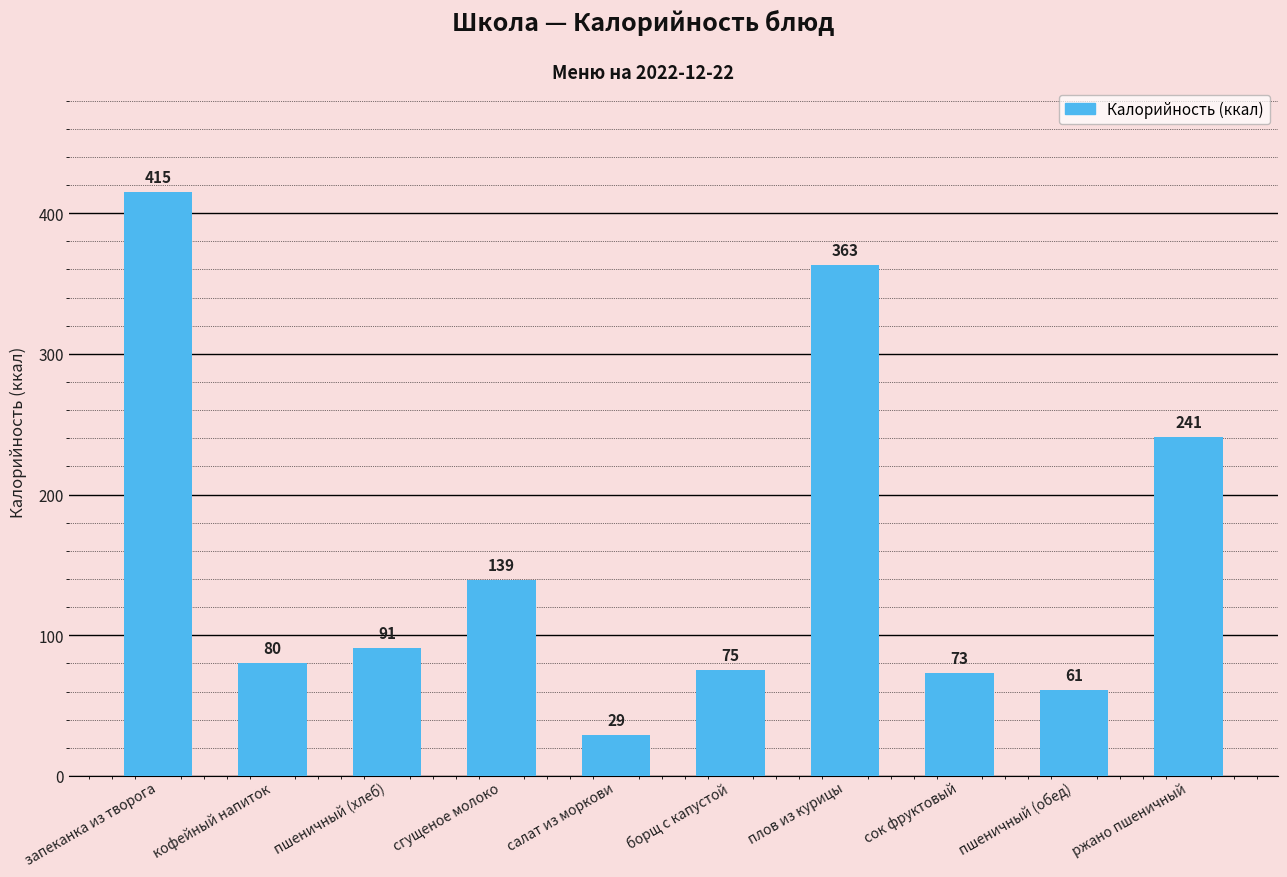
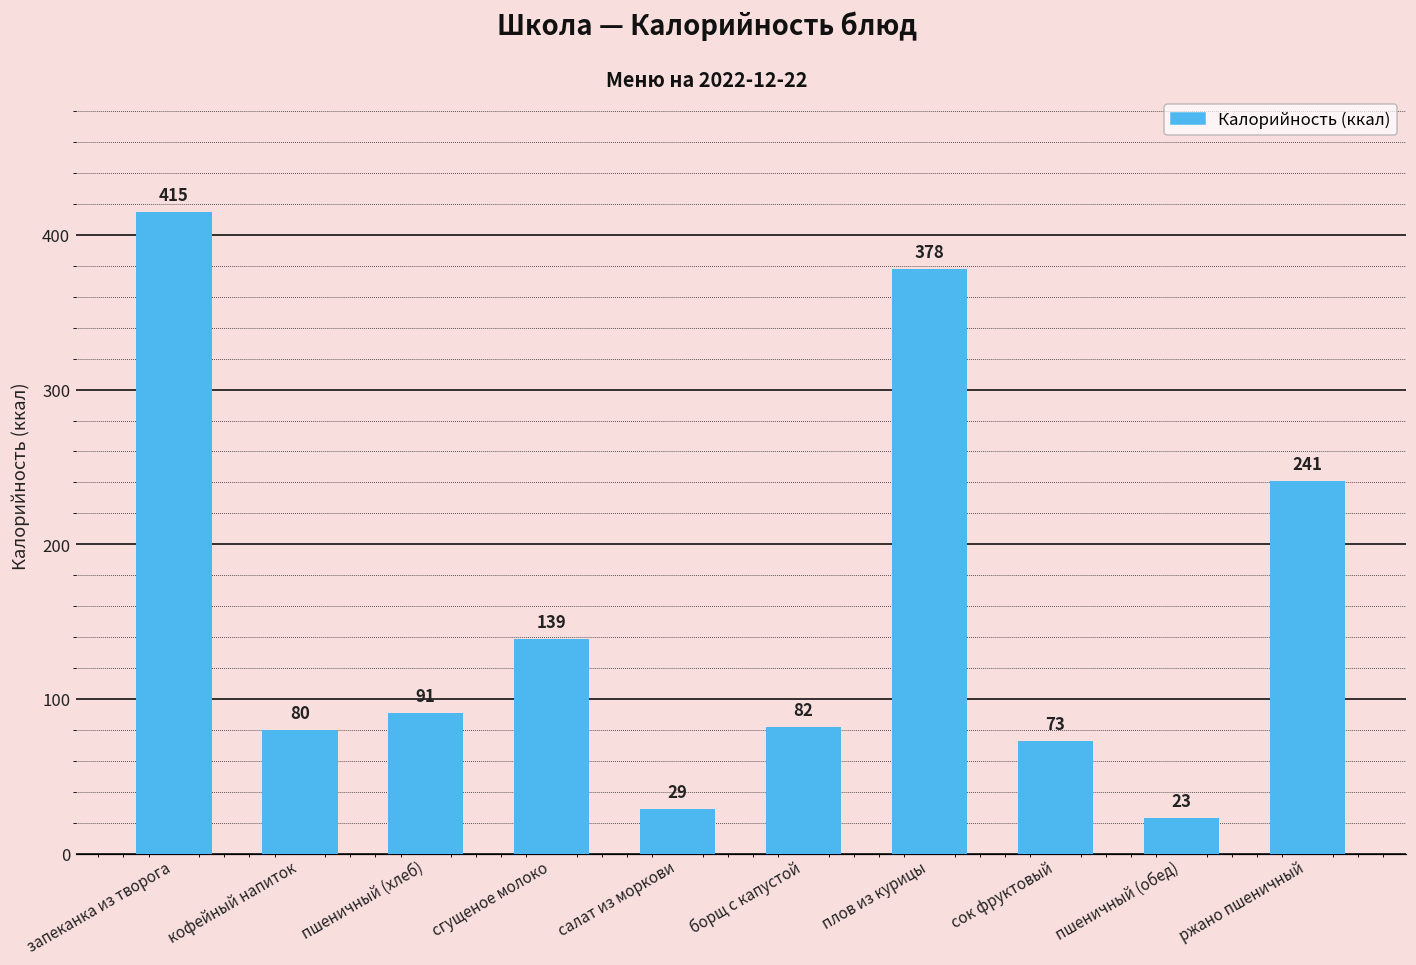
борщ с капустой: 75 -> 82
плов из курицы: 363 -> 378
пшеничный (обед): 61 -> 23
